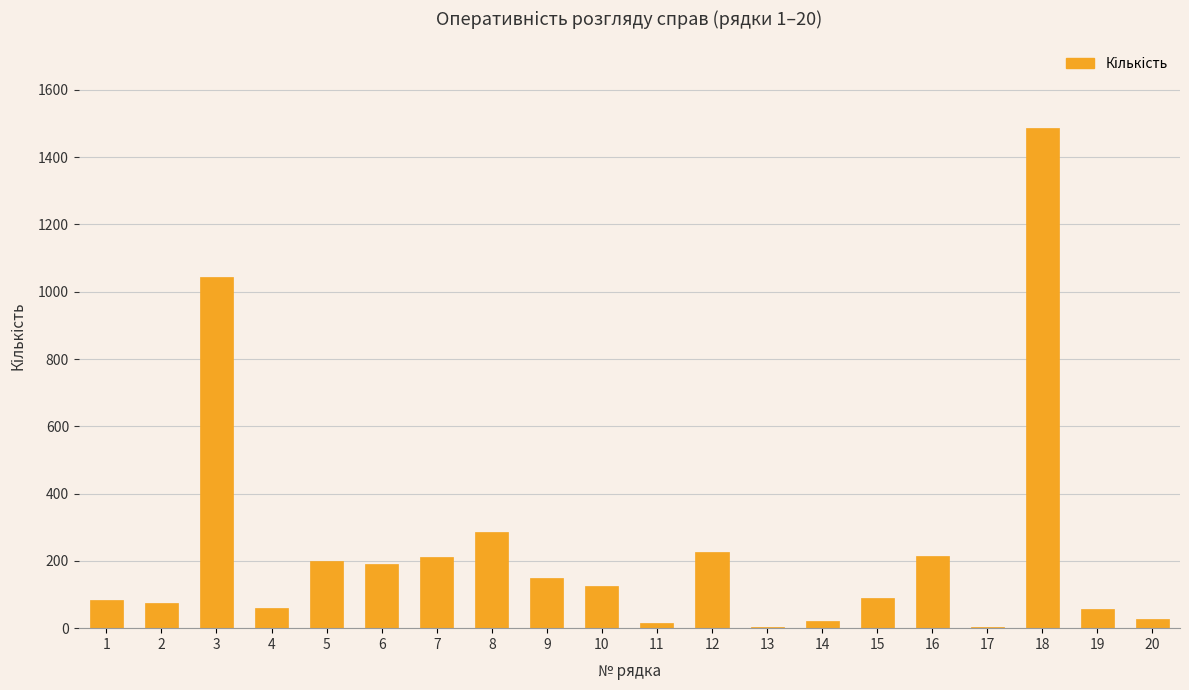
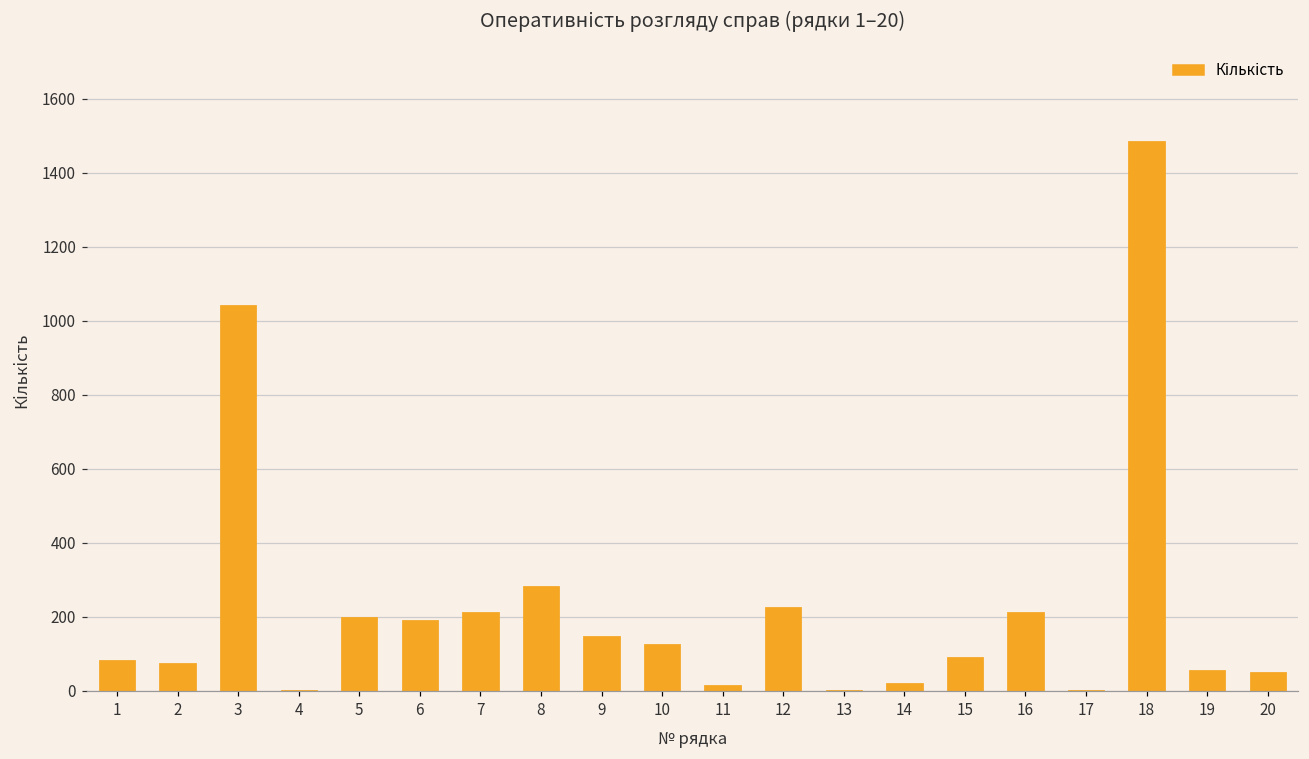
4: 60 -> 0
20: 30 -> 50
